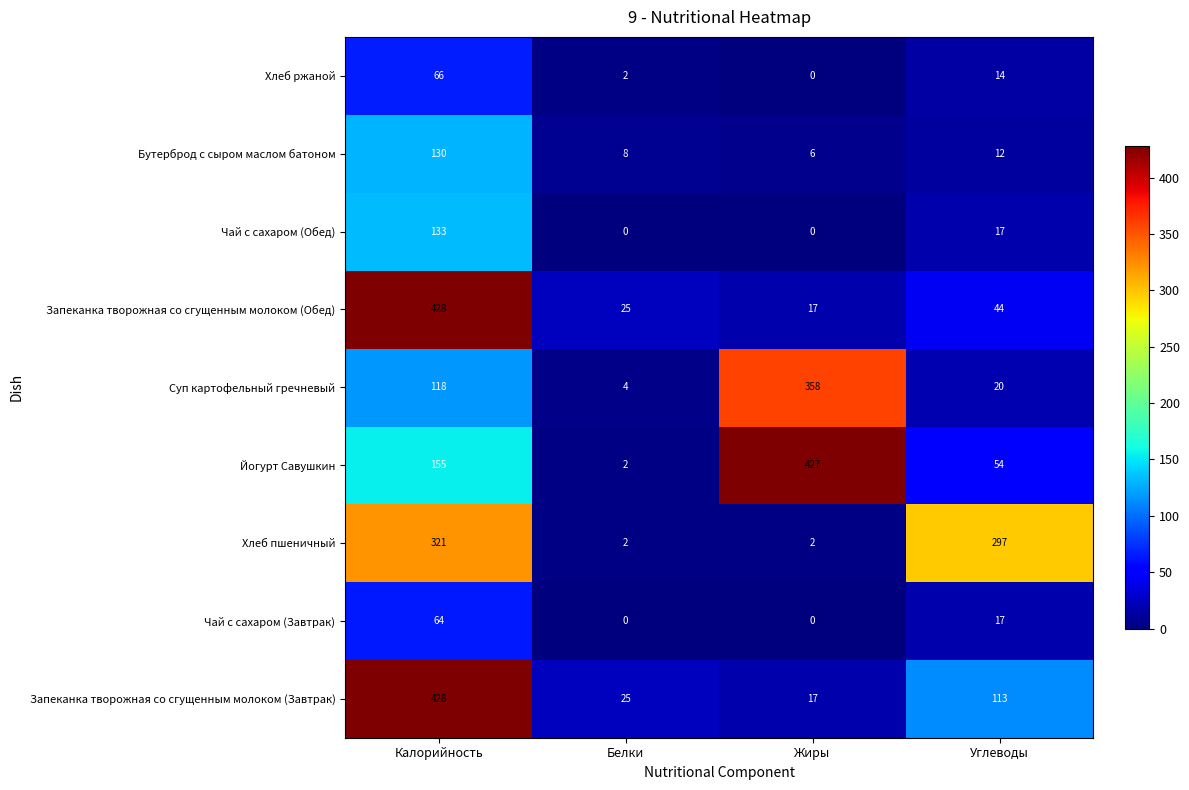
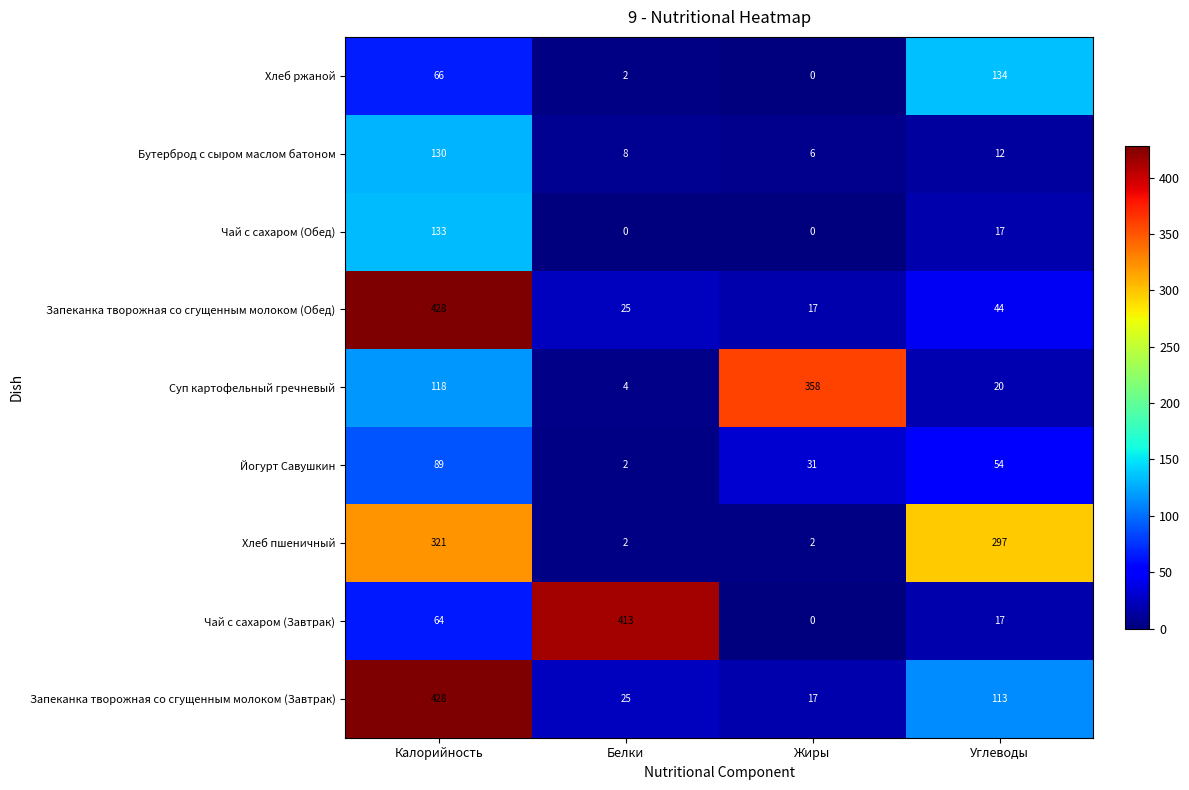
Хлеб ржаной, Углеводы: 14 -> 134
Йогурт Савушкин, Калорийность: 155 -> 89
Йогурт Савушкин, Жиры: 427 -> 31
Чай с сахаром (Завтрак), Белки: 0 -> 413
